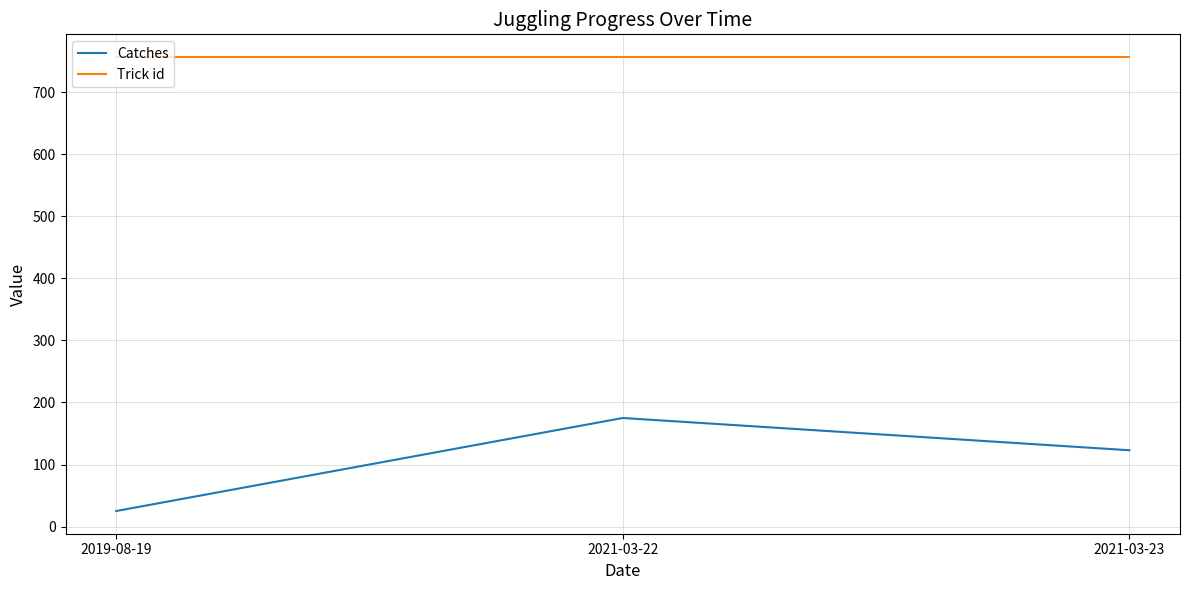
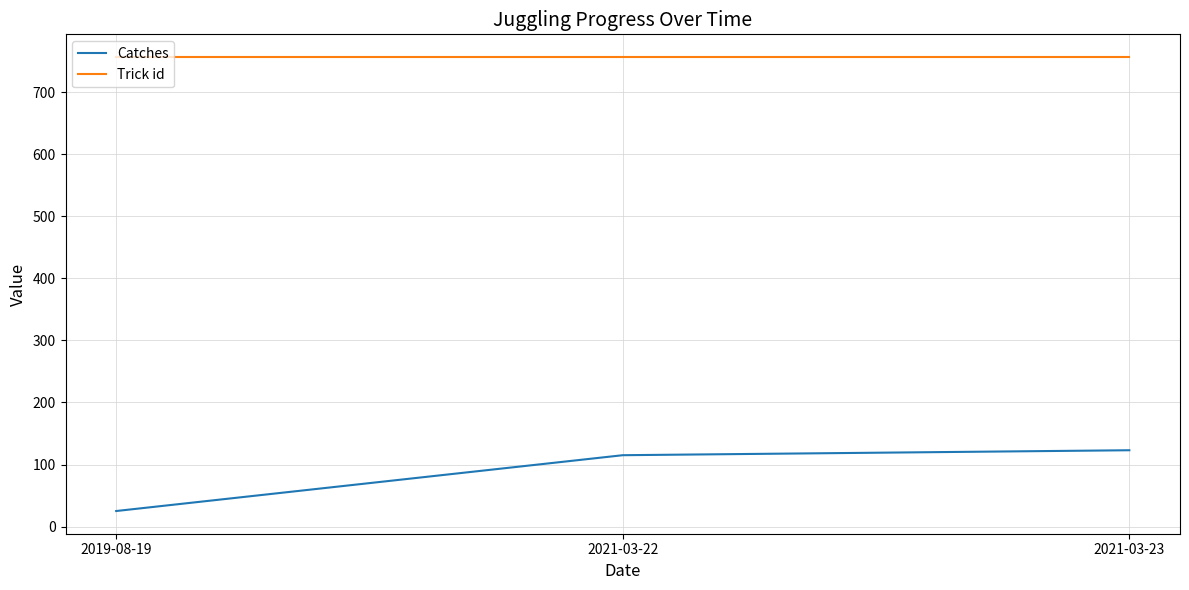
Catches, 2021-03-22: 180 -> 120
